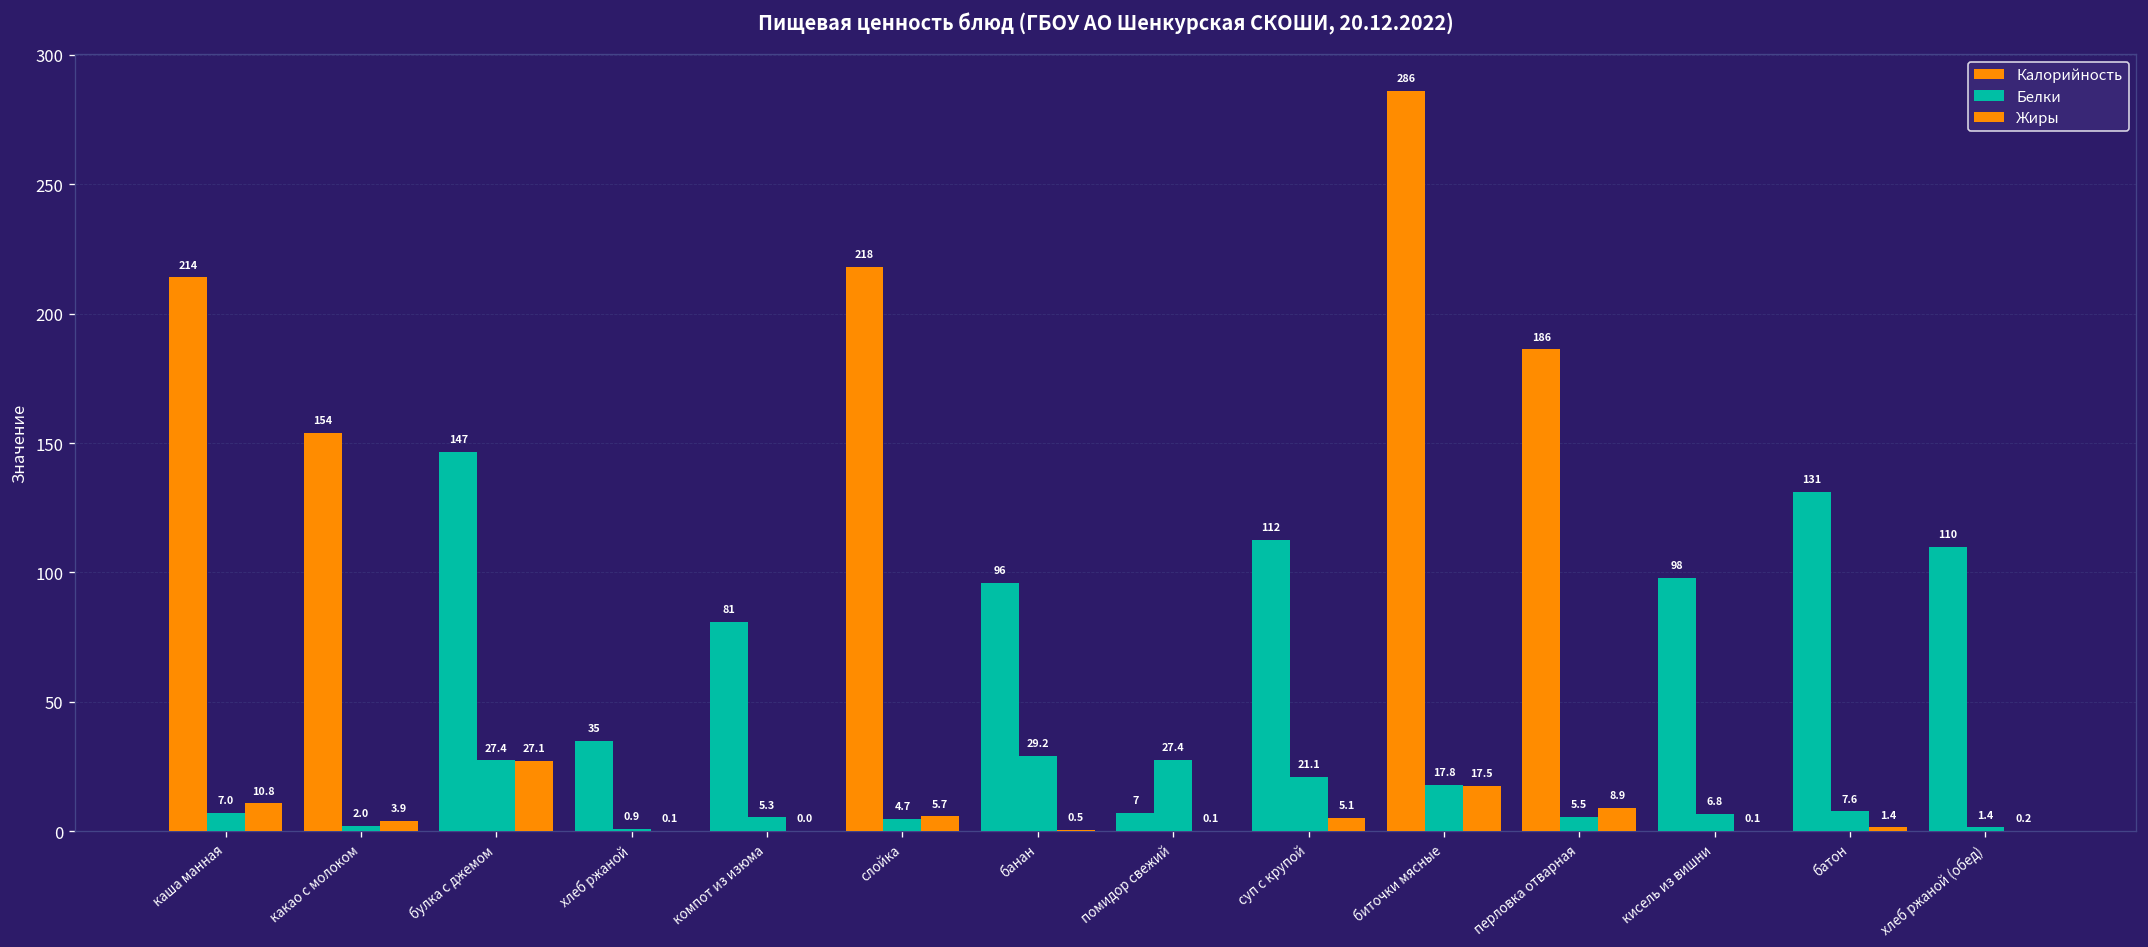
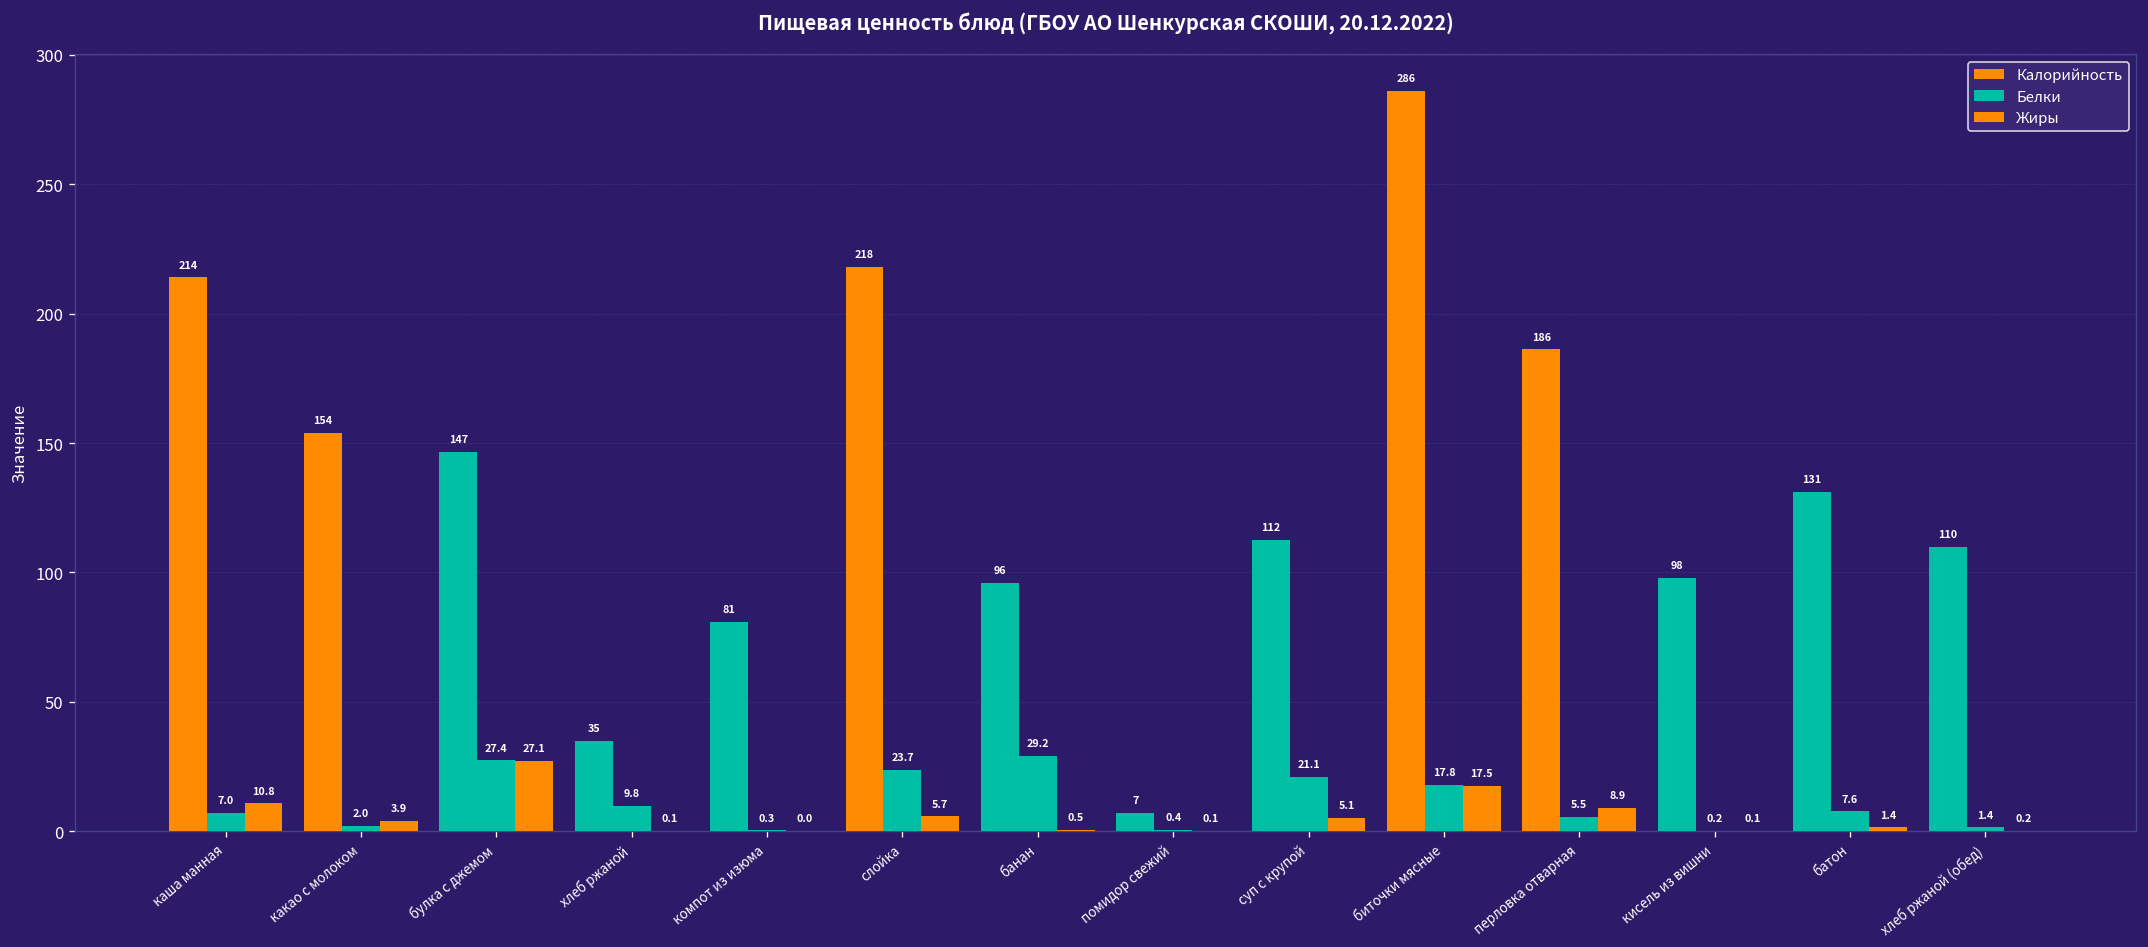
Белки, хлеб ржаной: 0.9 -> 9.8
Белки, компот из изюма: 5.3 -> 0.3
Белки, слойка: 4.7 -> 23.7
Белки, помидор свежий: 27.4 -> 0.4
Белки, кисель из вишни: 6.8 -> 0.2
